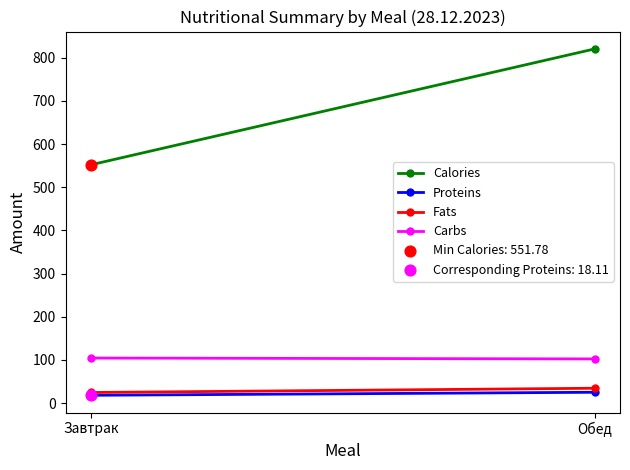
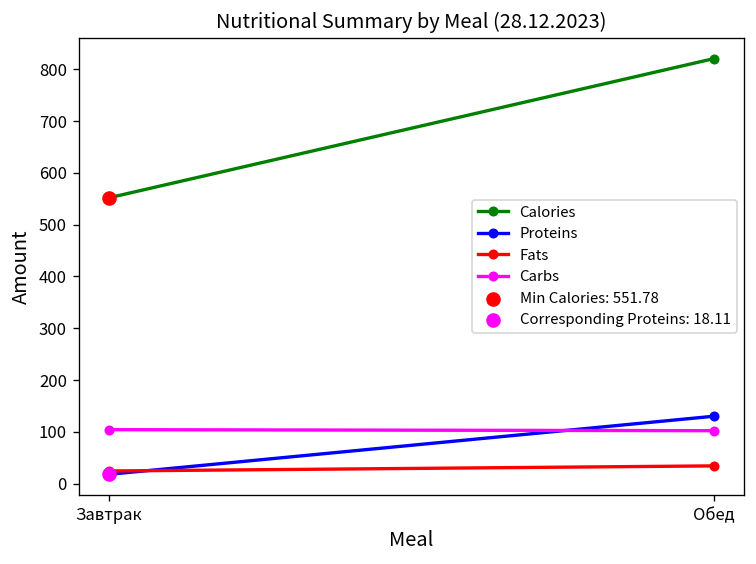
Proteins, Обед: 30 -> 130
